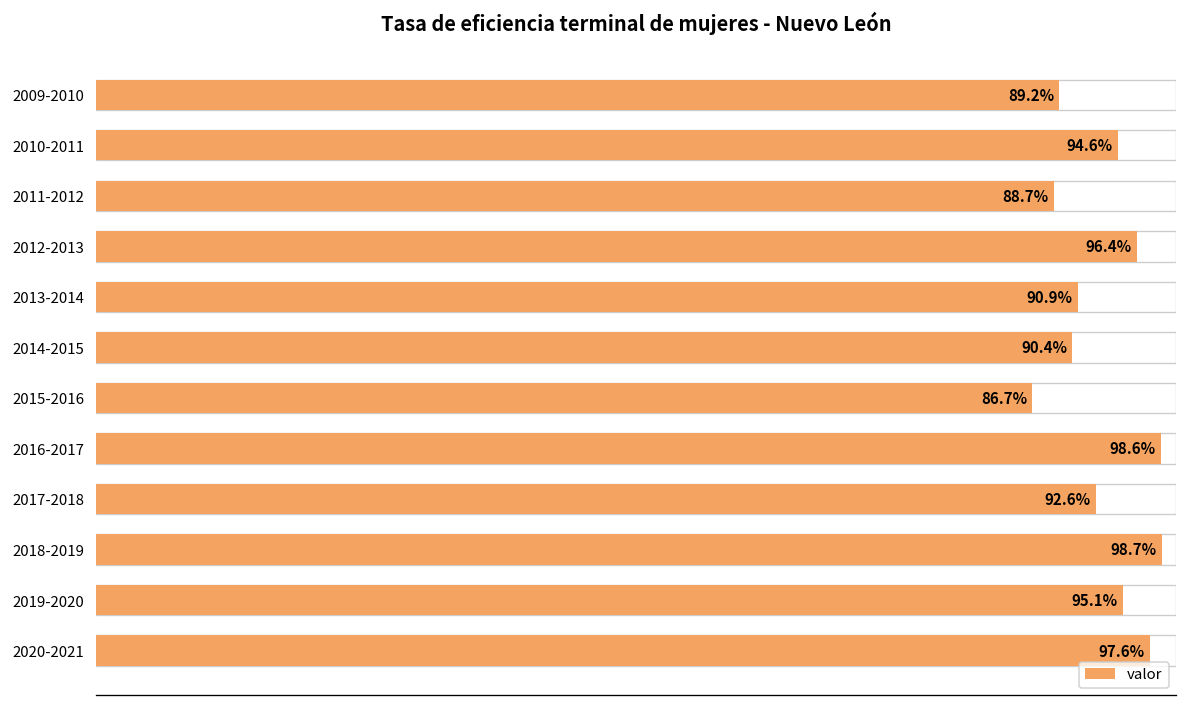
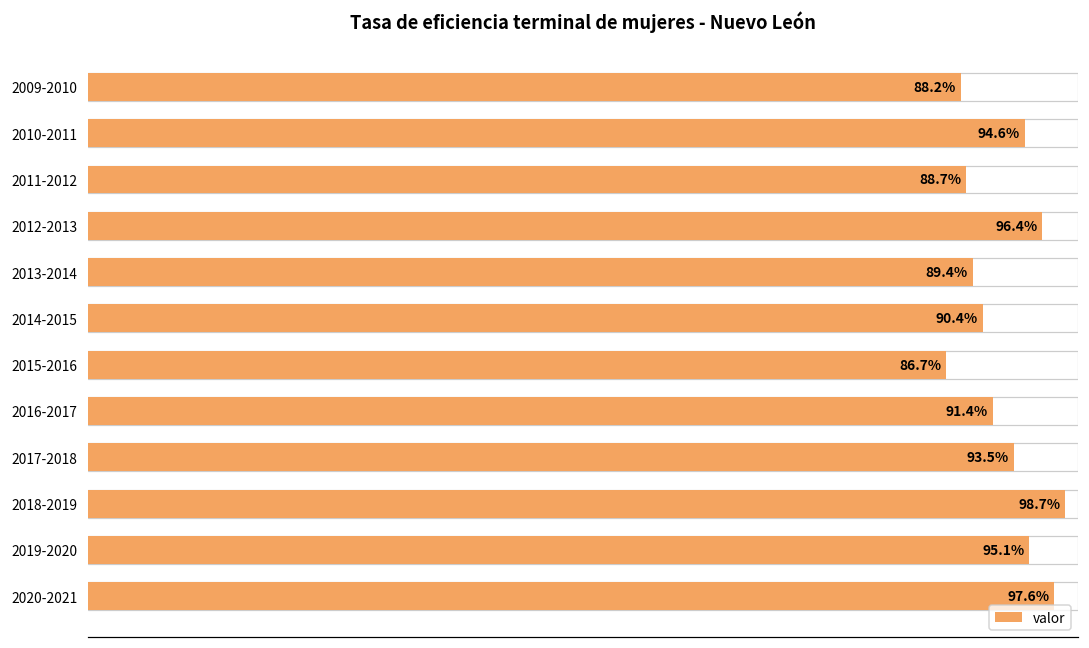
valor, 2009-2010: 89.2% -> 88.2%
valor, 2013-2014: 90.9% -> 89.4%
valor, 2016-2017: 98.6% -> 91.4%
valor, 2017-2018: 92.6% -> 93.5%
